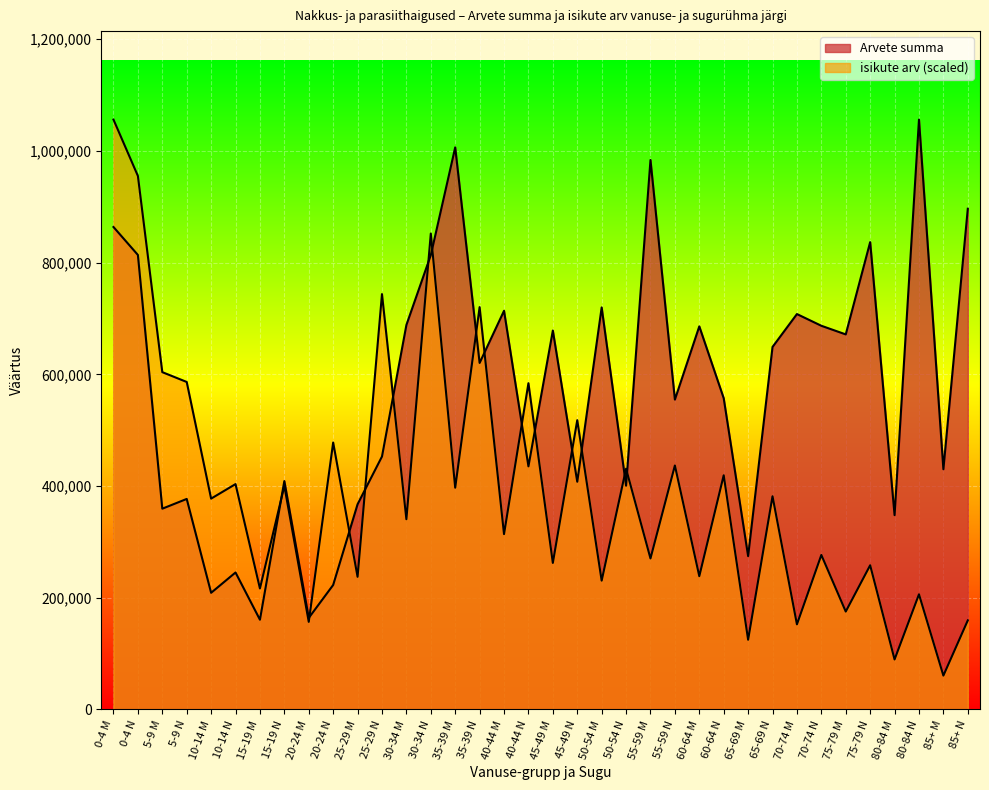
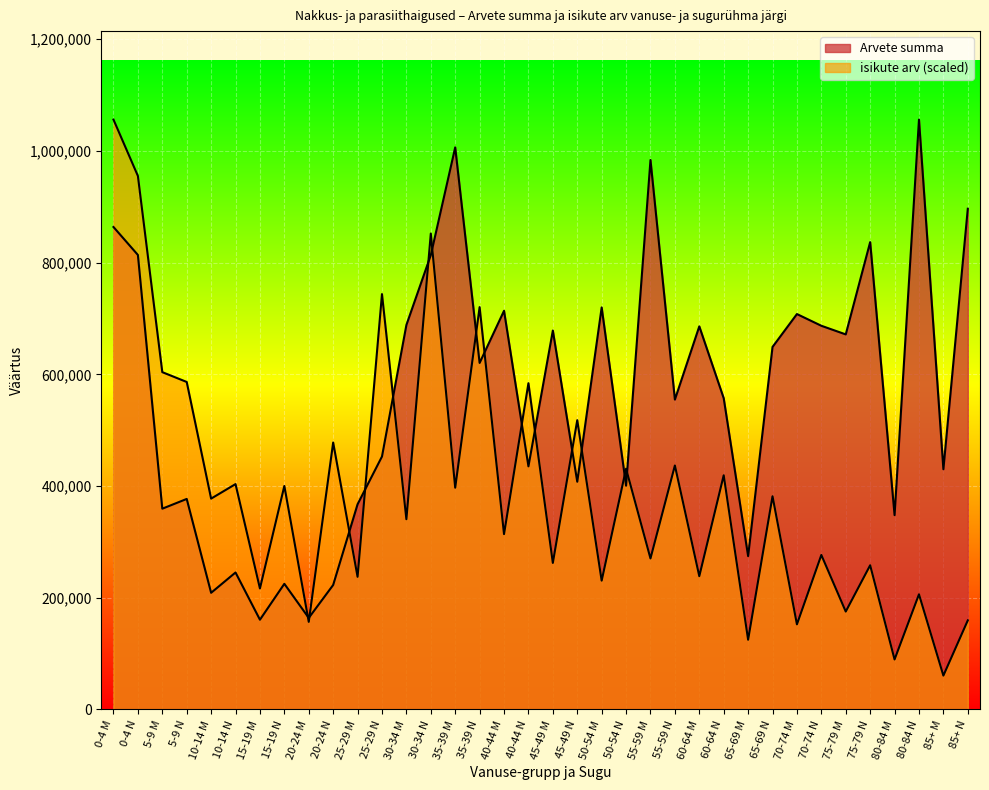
Arvete summa, 15-19 N: 410,000 -> 220,000
